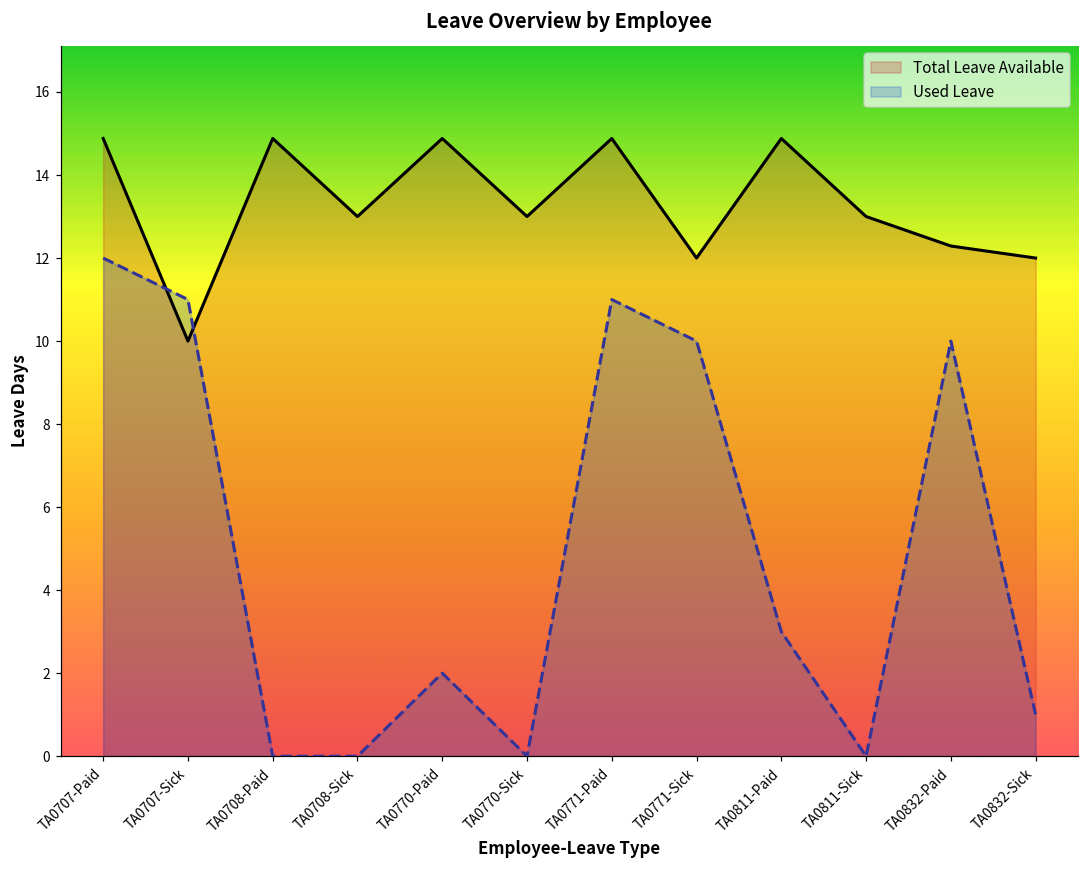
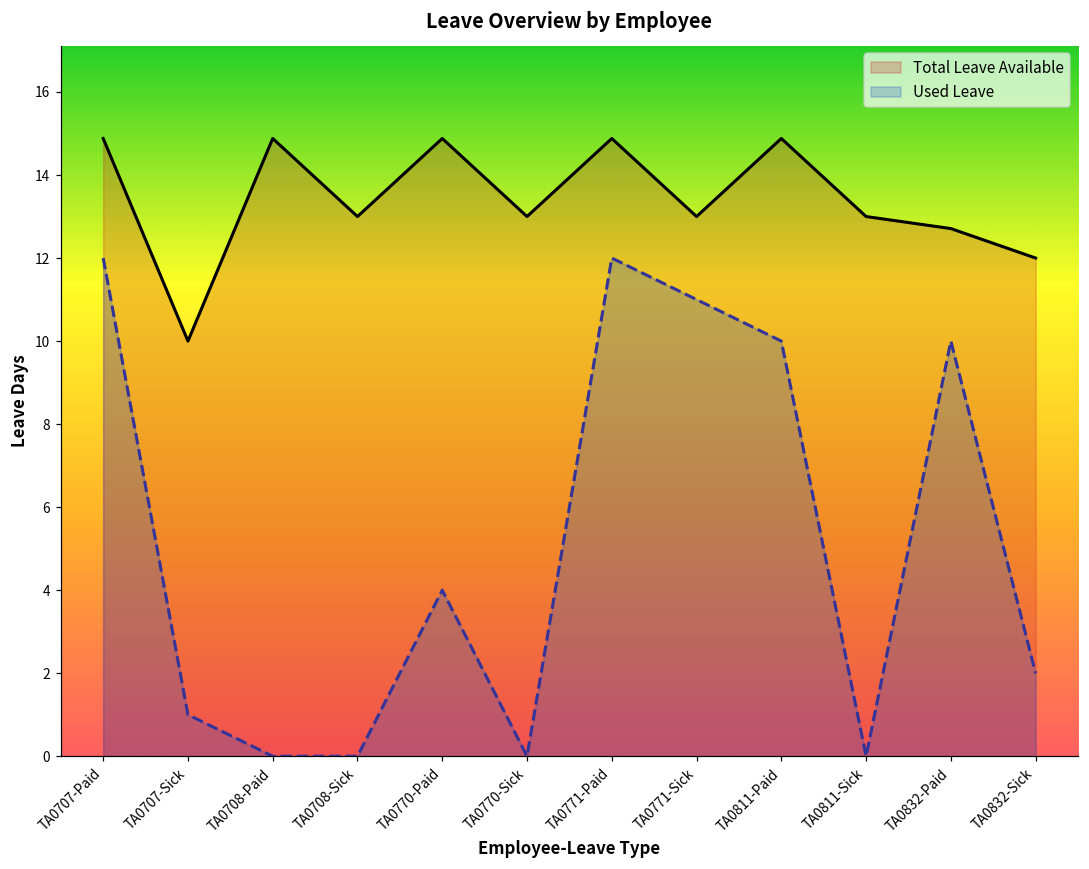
Used Leave, TA0707-Sick: 11 -> 1
Used Leave, TA0770-Paid: 2 -> 4
Used Leave, TA0771-Paid: 11 -> 12
Total Leave Available, TA0771-Sick: 12 -> 13
Used Leave, TA0771-Sick: 10 -> 11
Used Leave, TA0811-Paid: 3 -> 10
Total Leave Available, TA0832-Paid: 12.3 -> 12.7
Used Leave, TA0832-Sick: 1 -> 2
